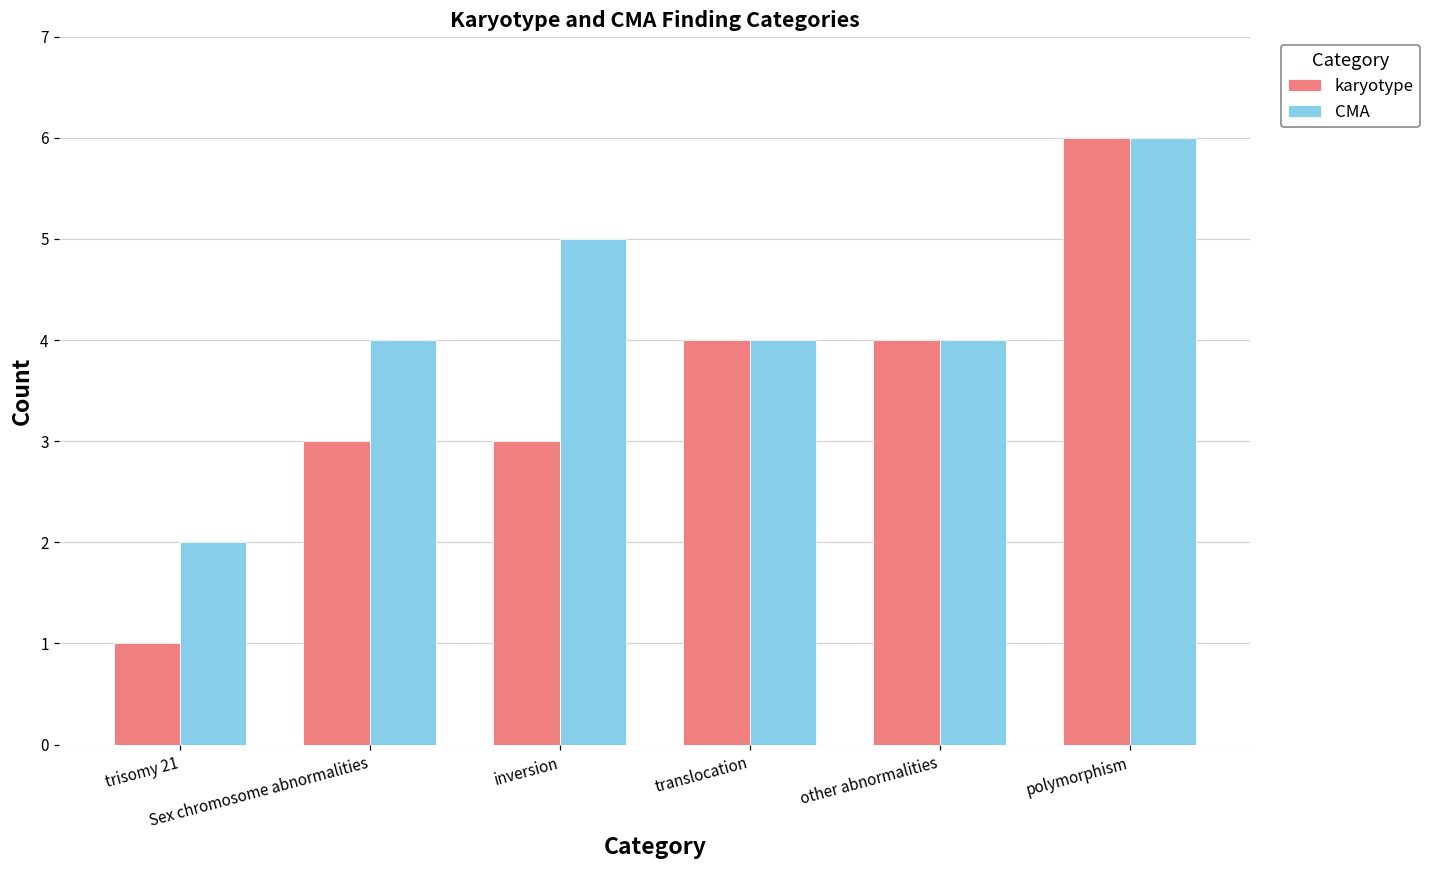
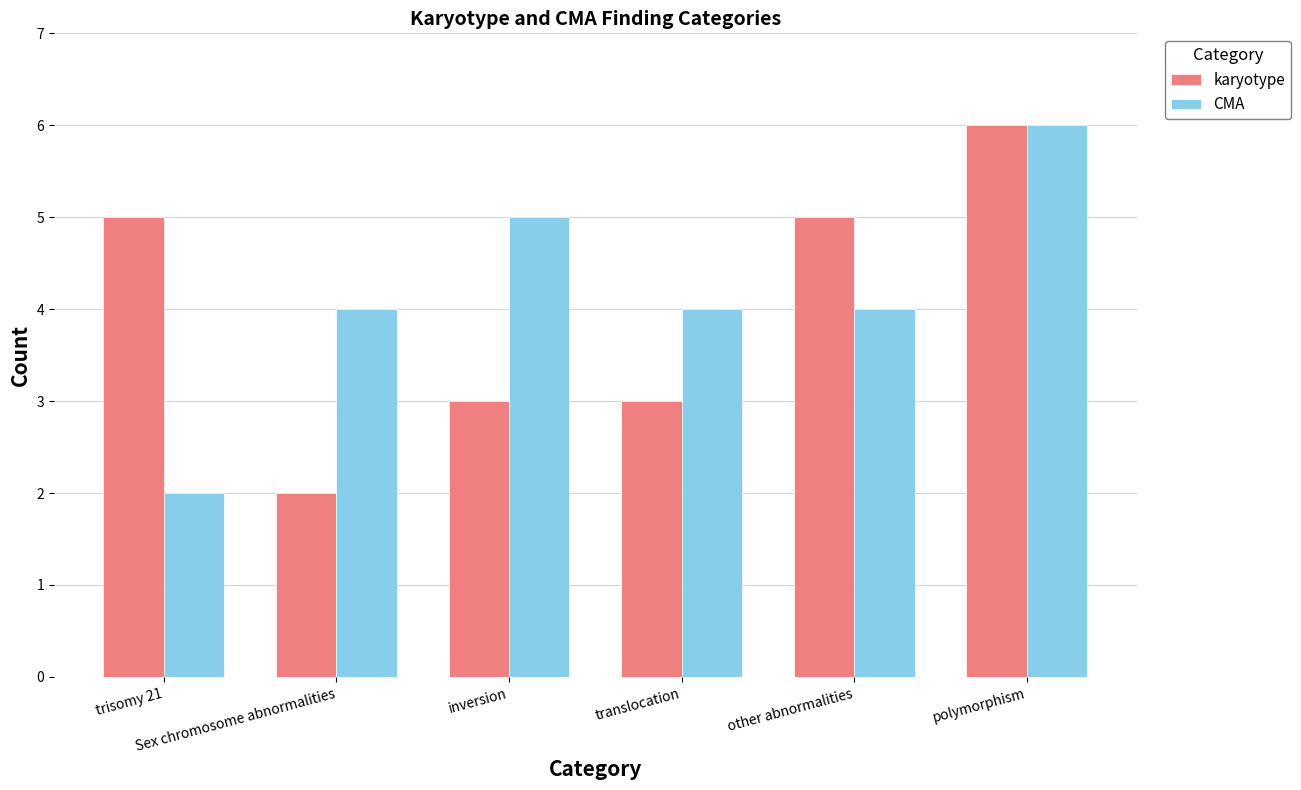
karyotype, trisomy 21: 1 -> 5
karyotype, Sex chromosome abnormalities: 3 -> 2
karyotype, translocation: 4 -> 3
karyotype, other abnormalities: 4 -> 5
